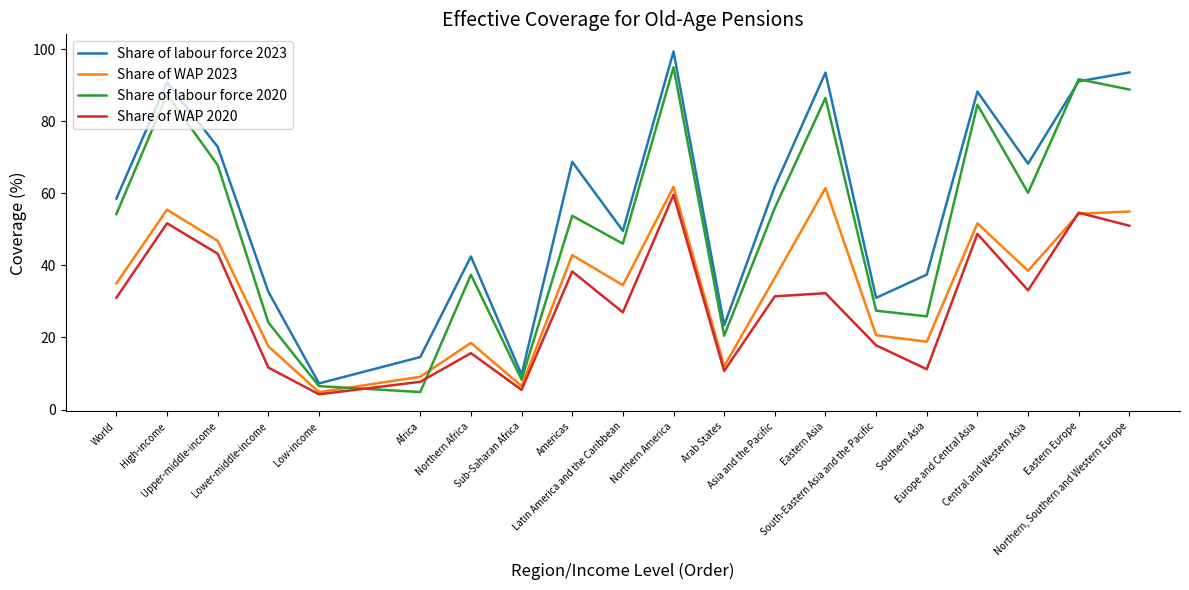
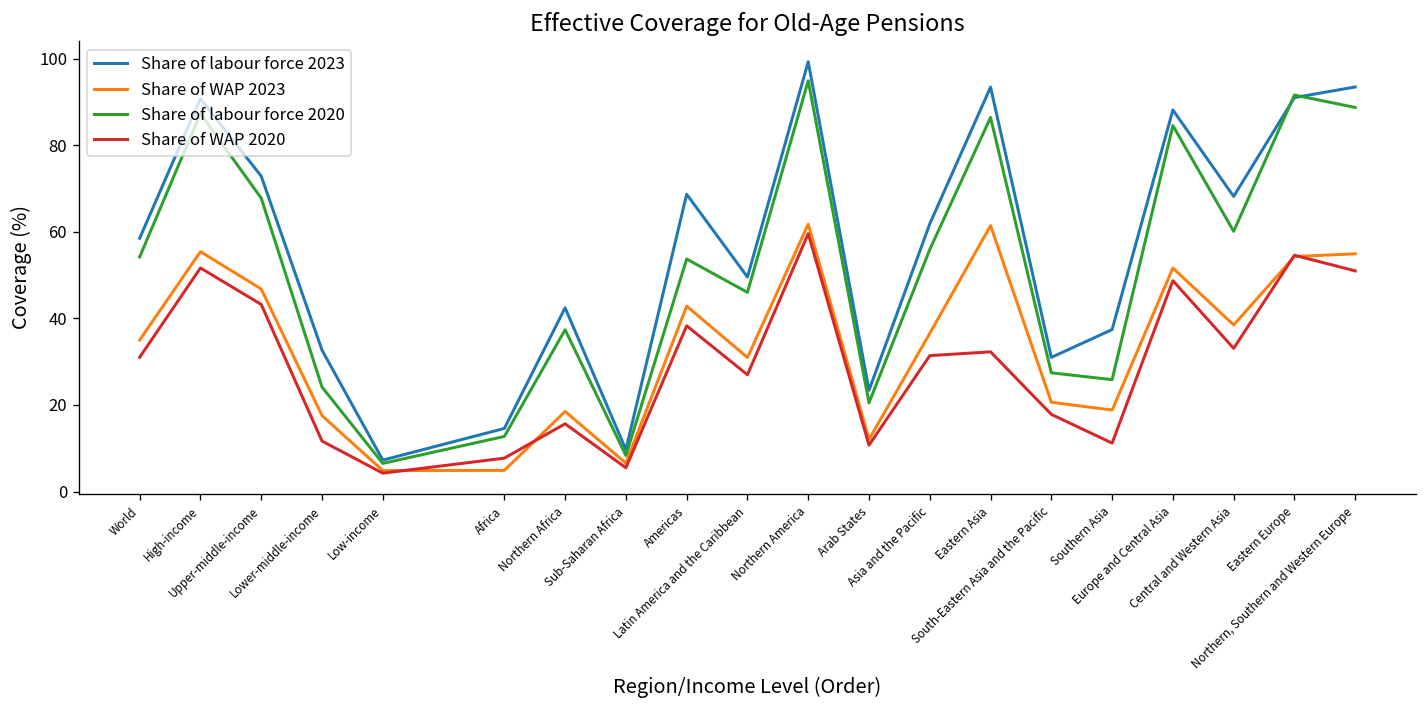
Share of WAP 2023, Africa: 9 -> 5
Share of labour force 2020, Africa: 5 -> 13
Share of WAP 2023, Latin America and the Caribbean: 34 -> 31
